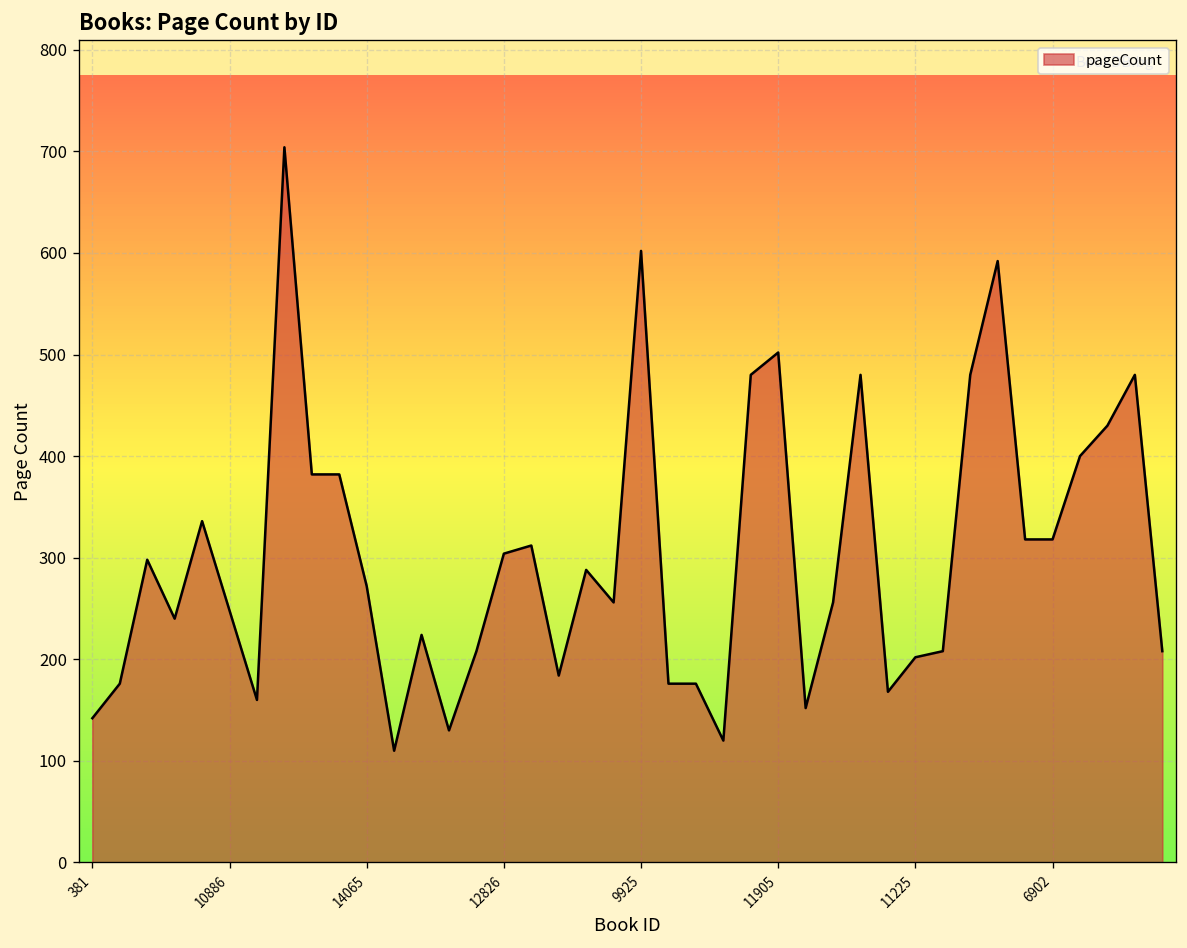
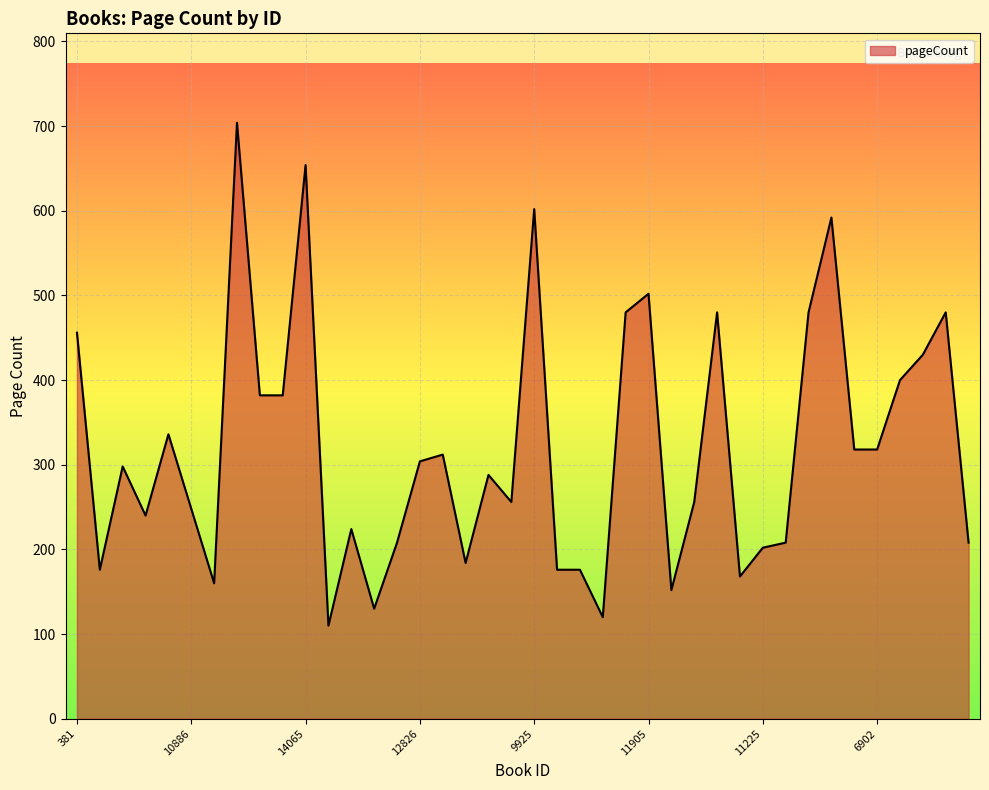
381: 140 -> 460
14065: 270 -> 650
